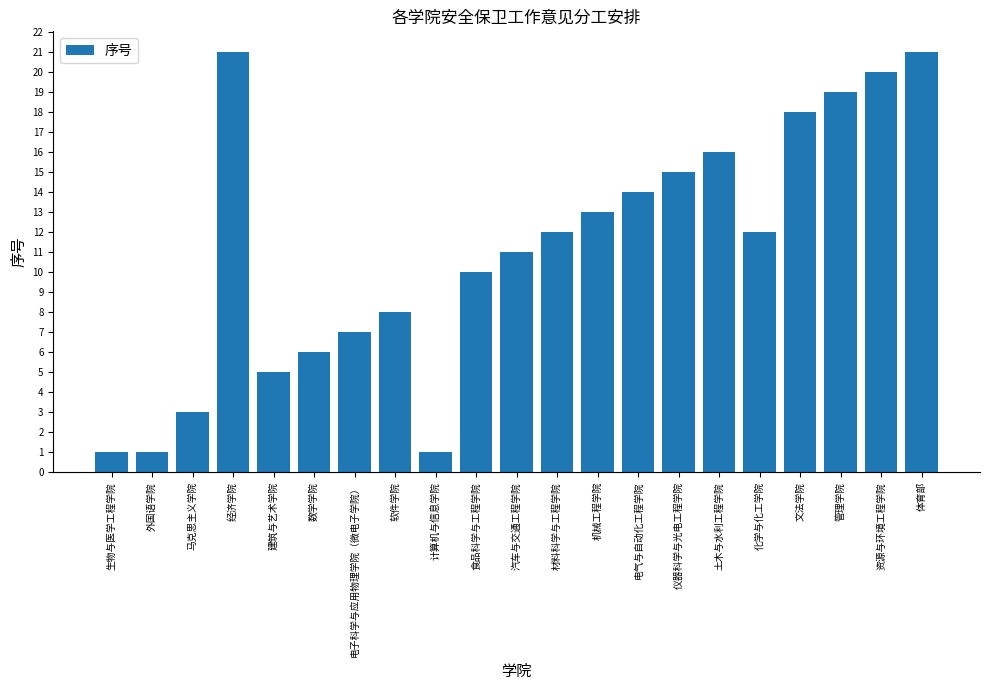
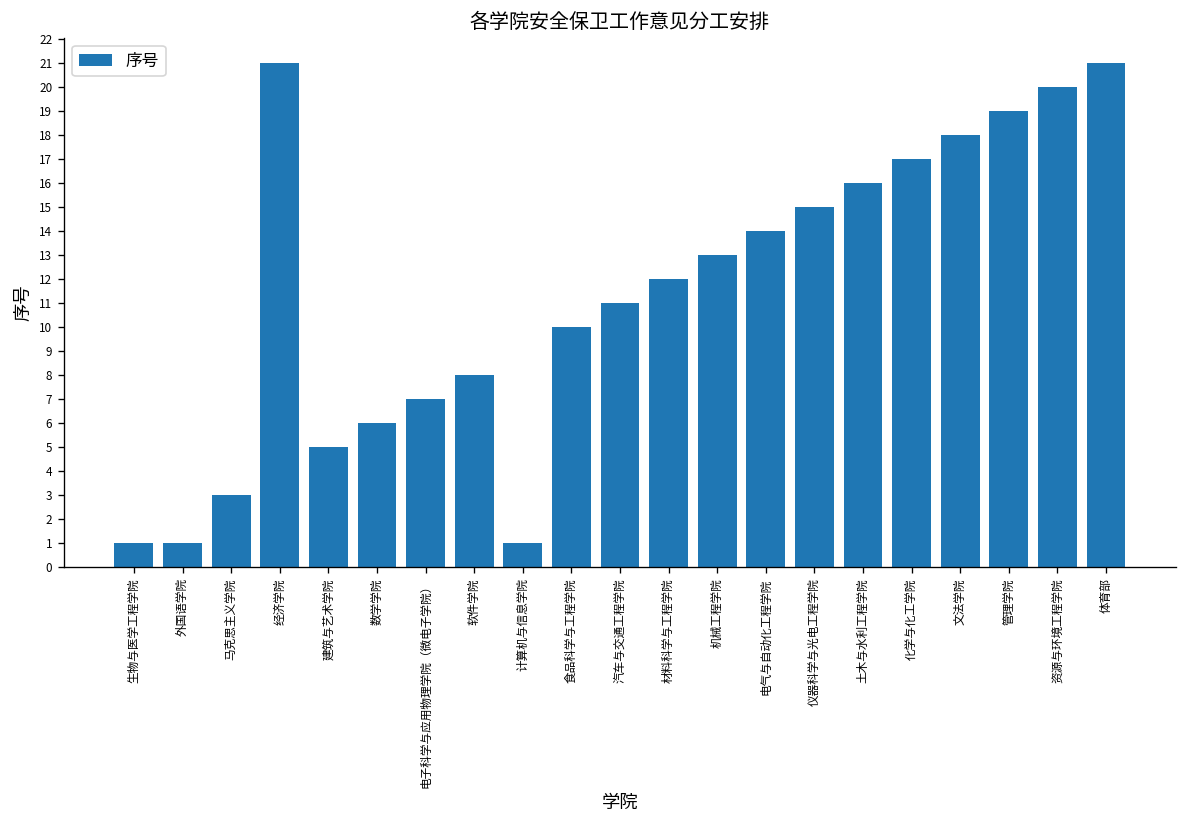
化学与化工学院: 12 -> 17
